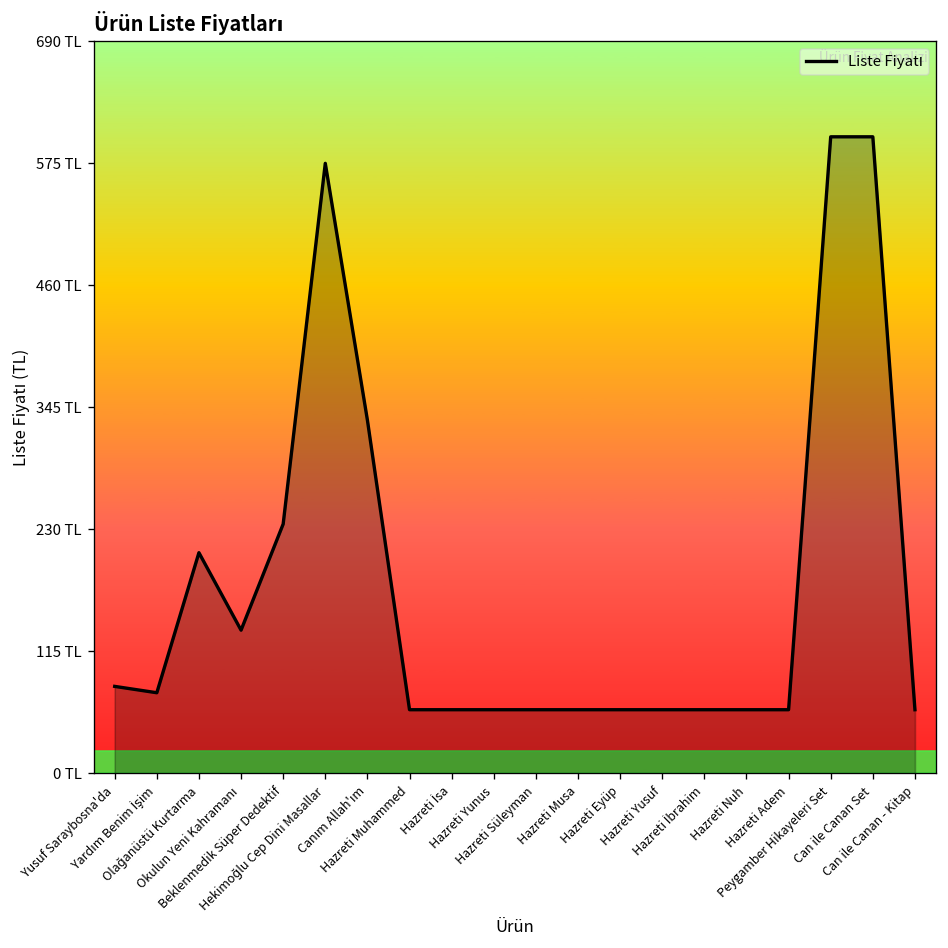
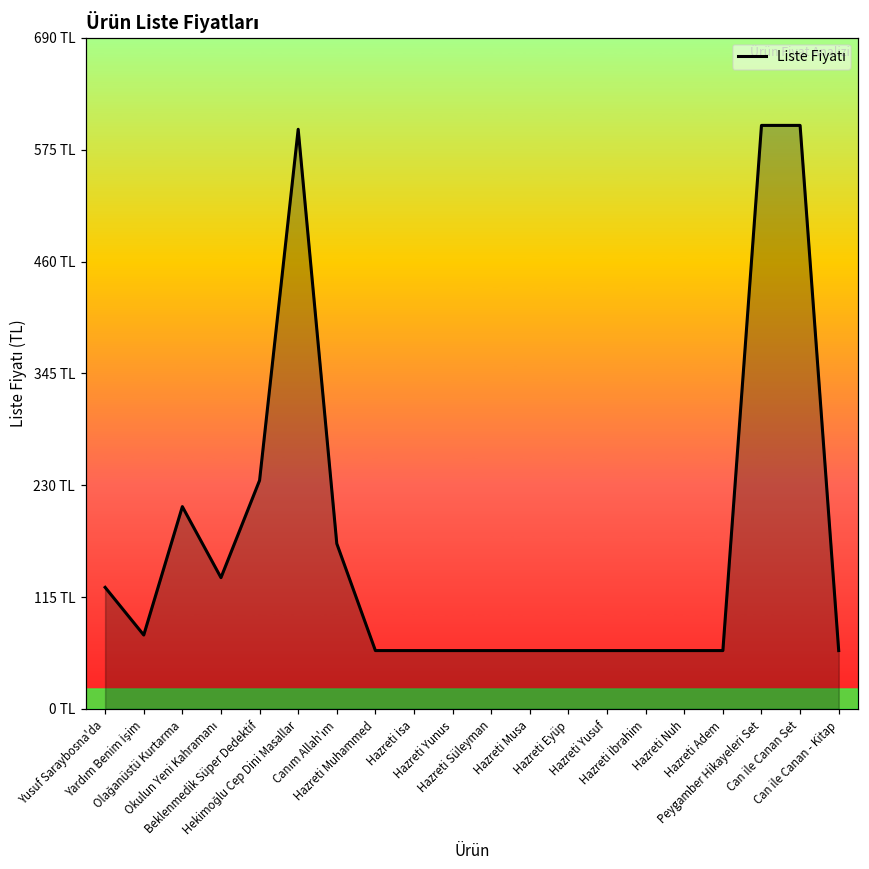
Yusuf Saraybosna'da: 80 TL -> 130 TL
Hekimoğlu Cep Dini Masallar: 580 TL -> 600 TL
Canım Allah'ım: 330 TL -> 170 TL
